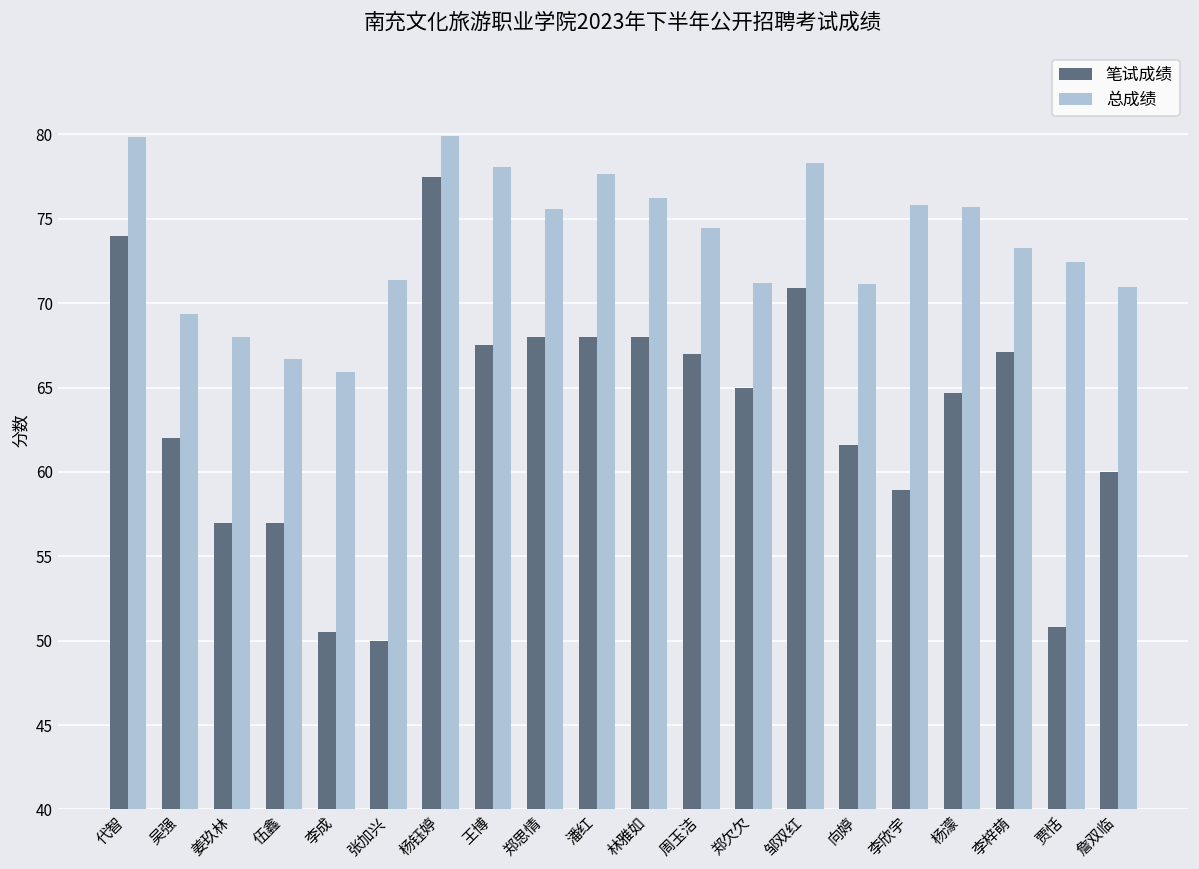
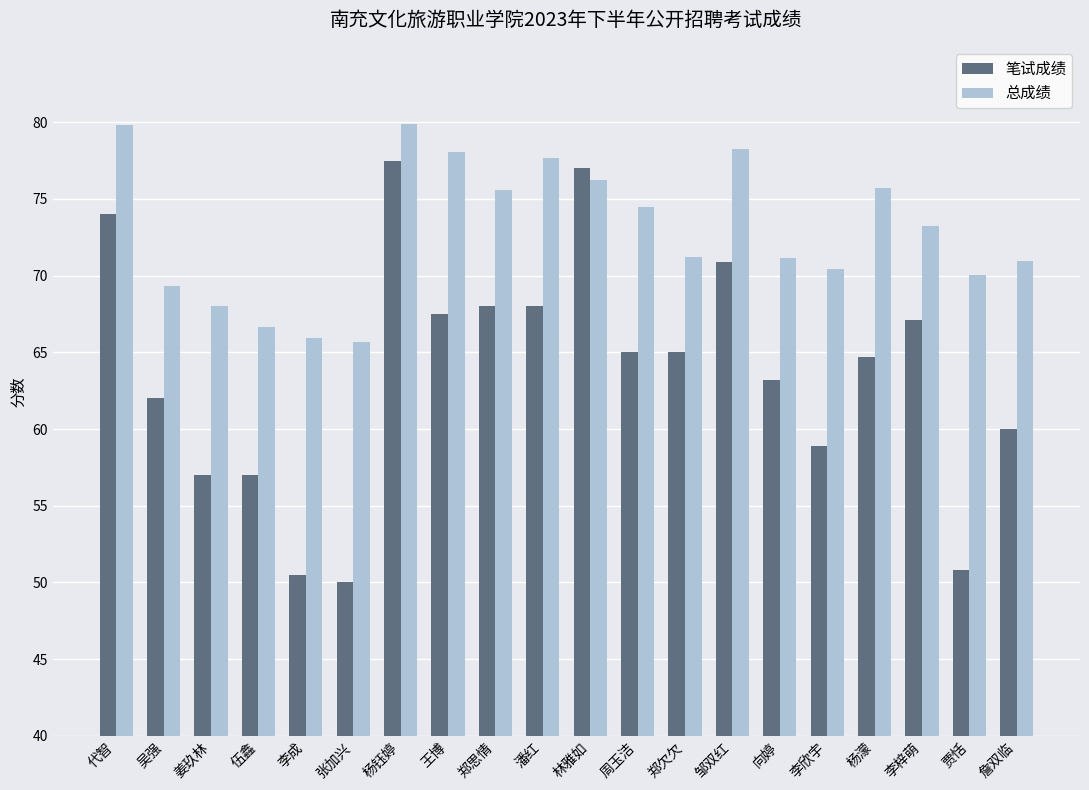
总成绩, 张加兴: 71.4 -> 65.7
笔试成绩, 林雅如: 68 -> 77
笔试成绩, 周玉洁: 67 -> 65
笔试成绩, 向婷: 61.6 -> 63.2
总成绩, 李欣宇: 75.8 -> 70.5
总成绩, 贾恬: 72.4 -> 70.0
